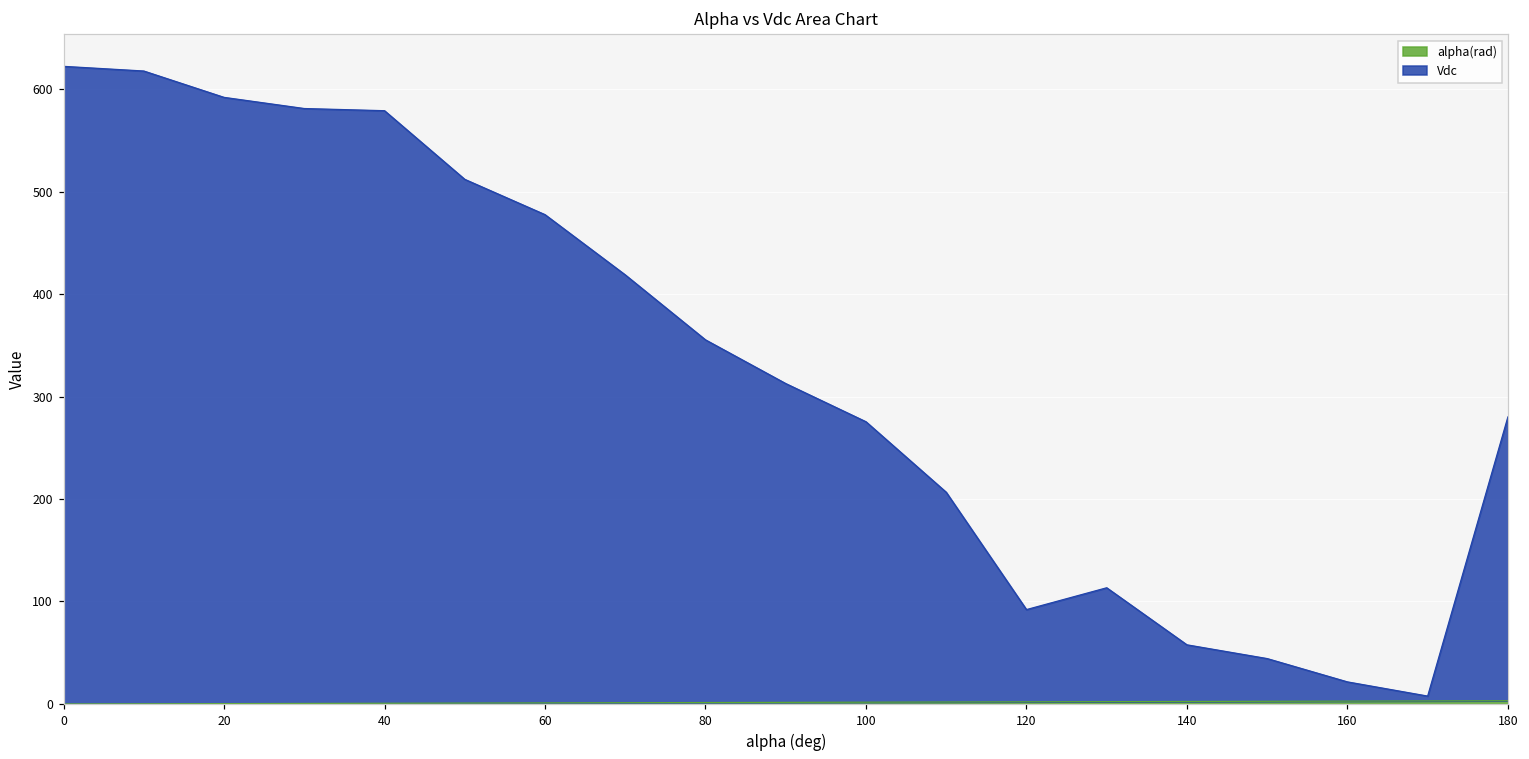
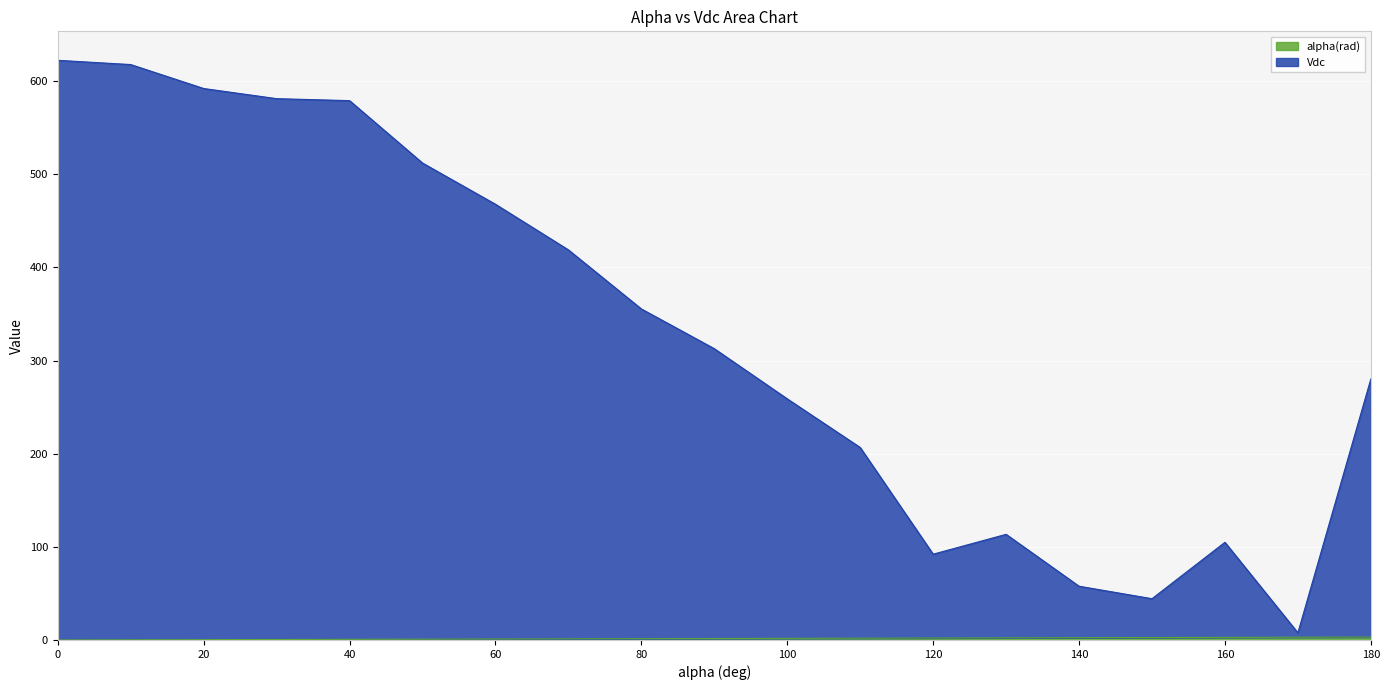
Vdc, 60: 480 -> 470
Vdc, 100: 270 -> 260
Vdc, 160: 20 -> 100
